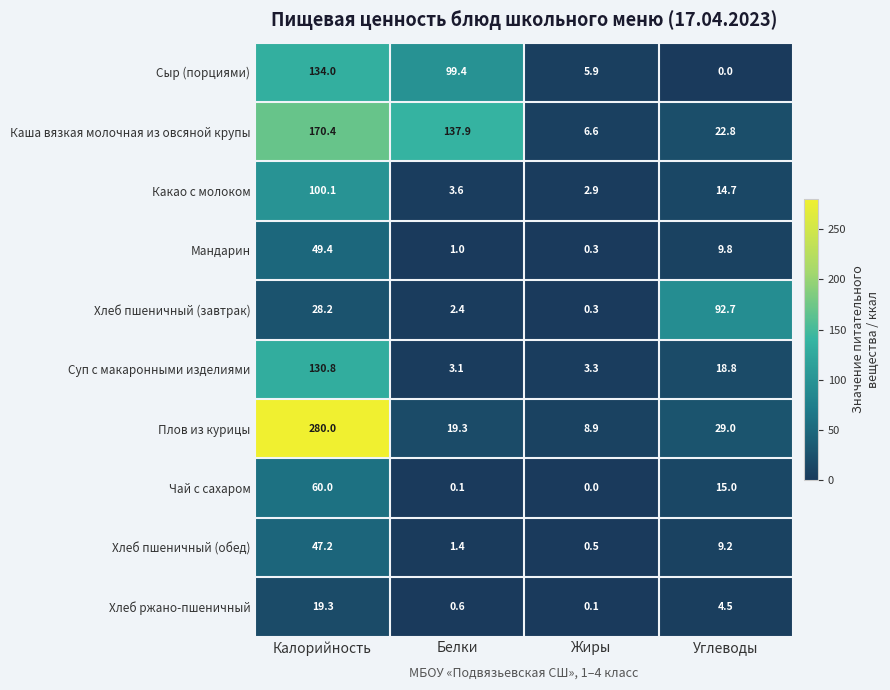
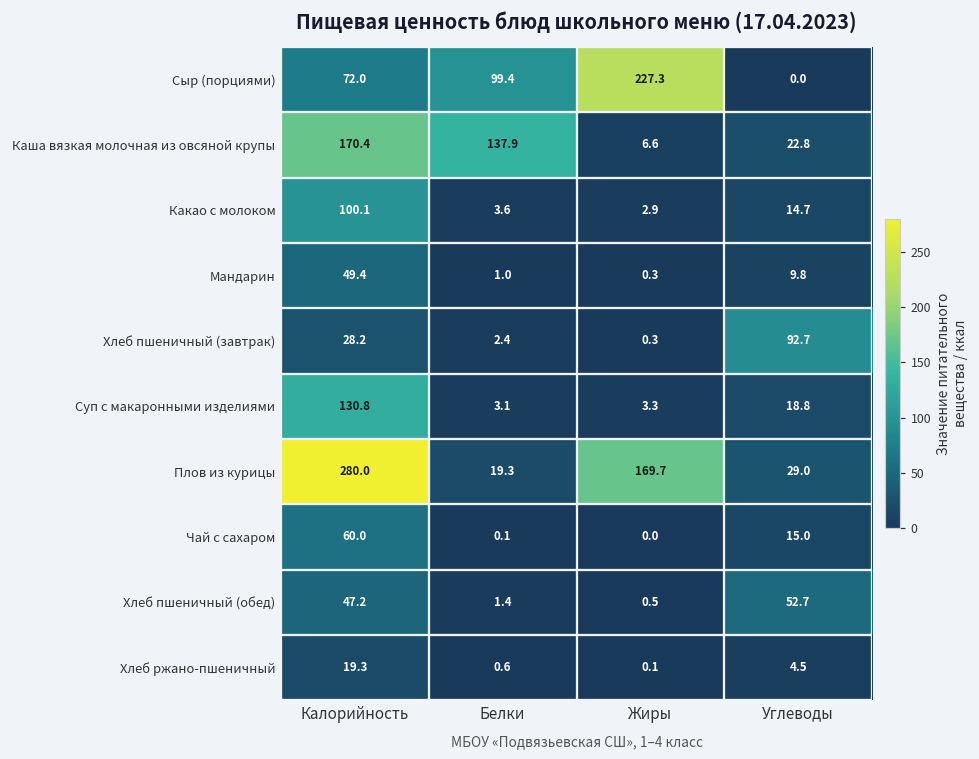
Сыр (порциями), Калорийность: 134.0 -> 72.0
Сыр (порциями), Жиры: 5.9 -> 227.3
Плов из курицы, Жиры: 8.9 -> 169.7
Хлеб пшеничный (обед), Углеводы: 9.2 -> 52.7
